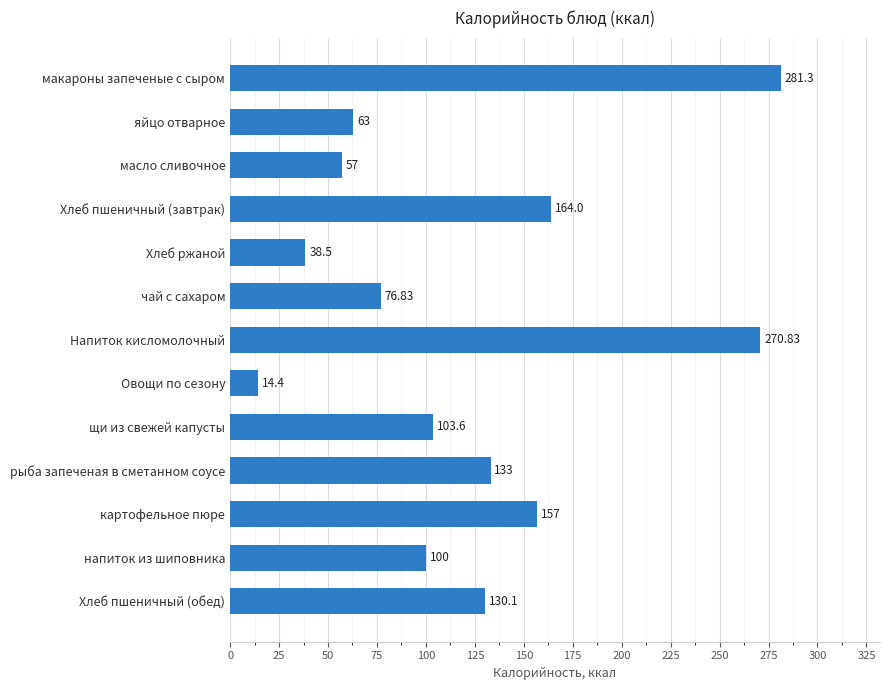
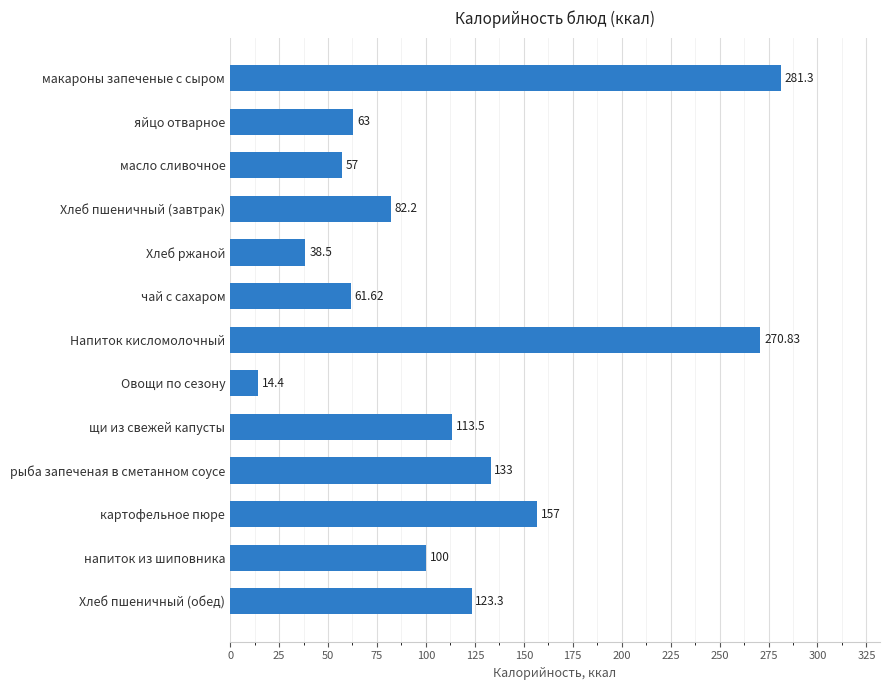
Хлеб пшеничный (завтрак): 164.0 -> 82.2
чай с сахаром: 76.83 -> 61.62
щи из свежей капусты: 103.6 -> 113.5
Хлеб пшеничный (обед): 130.1 -> 123.3
